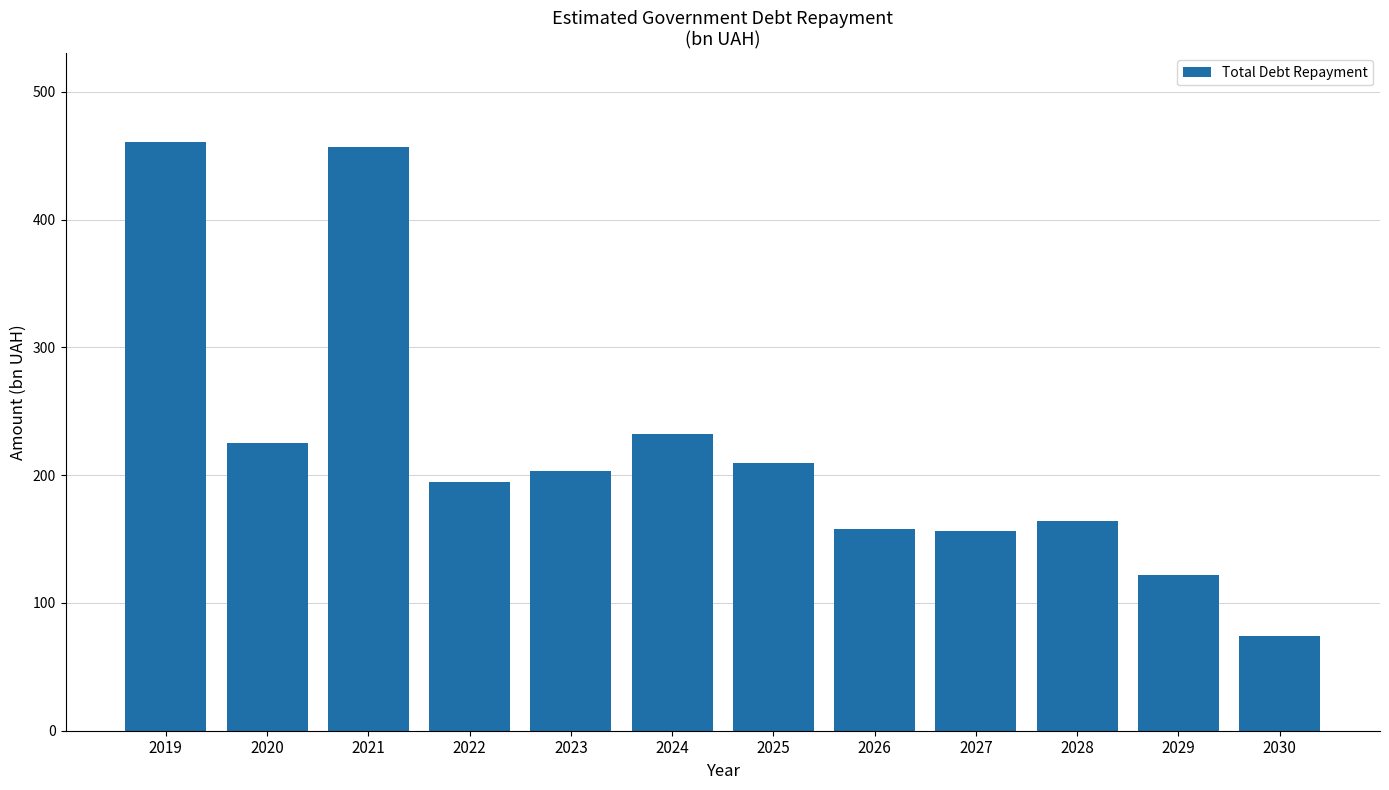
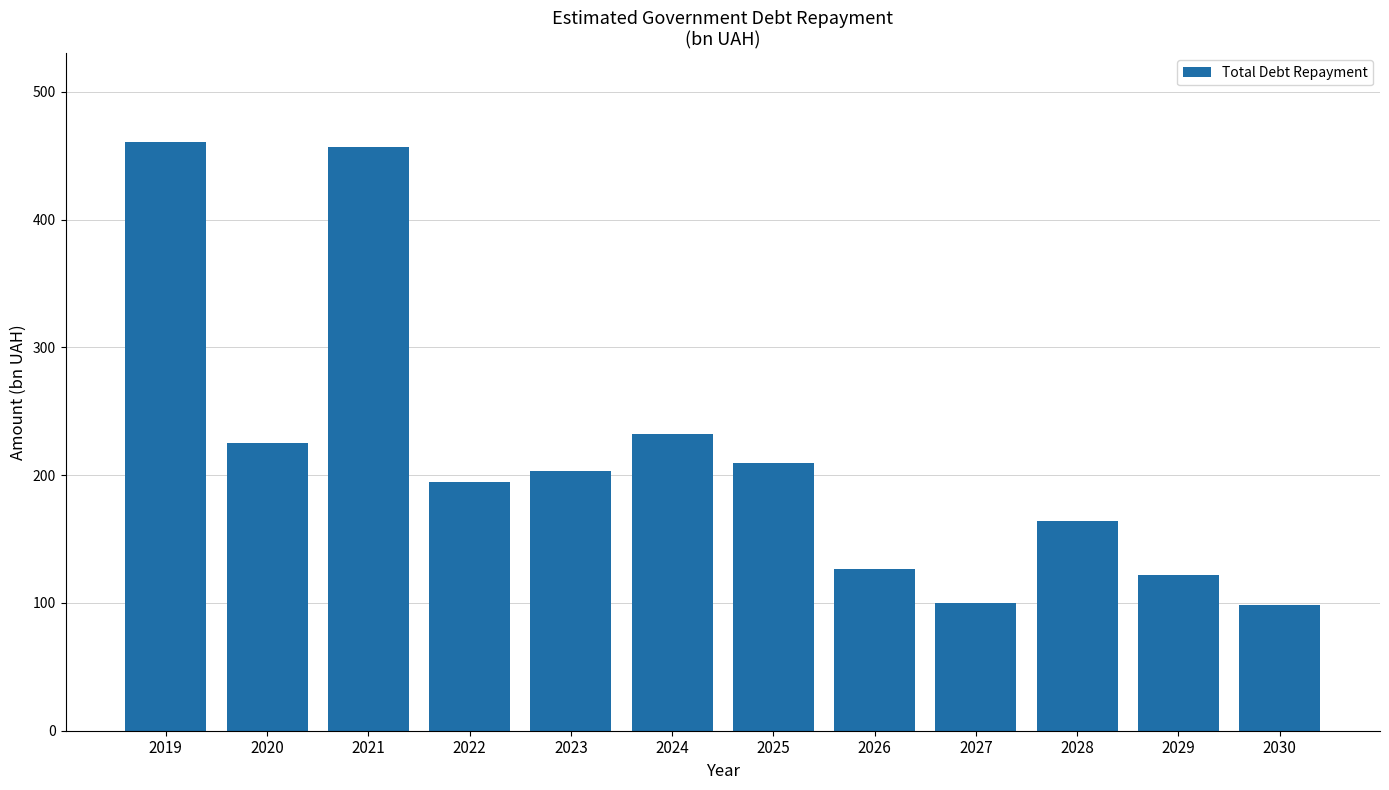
2026: 158 -> 127
2027: 156 -> 100
2030: 74 -> 98
